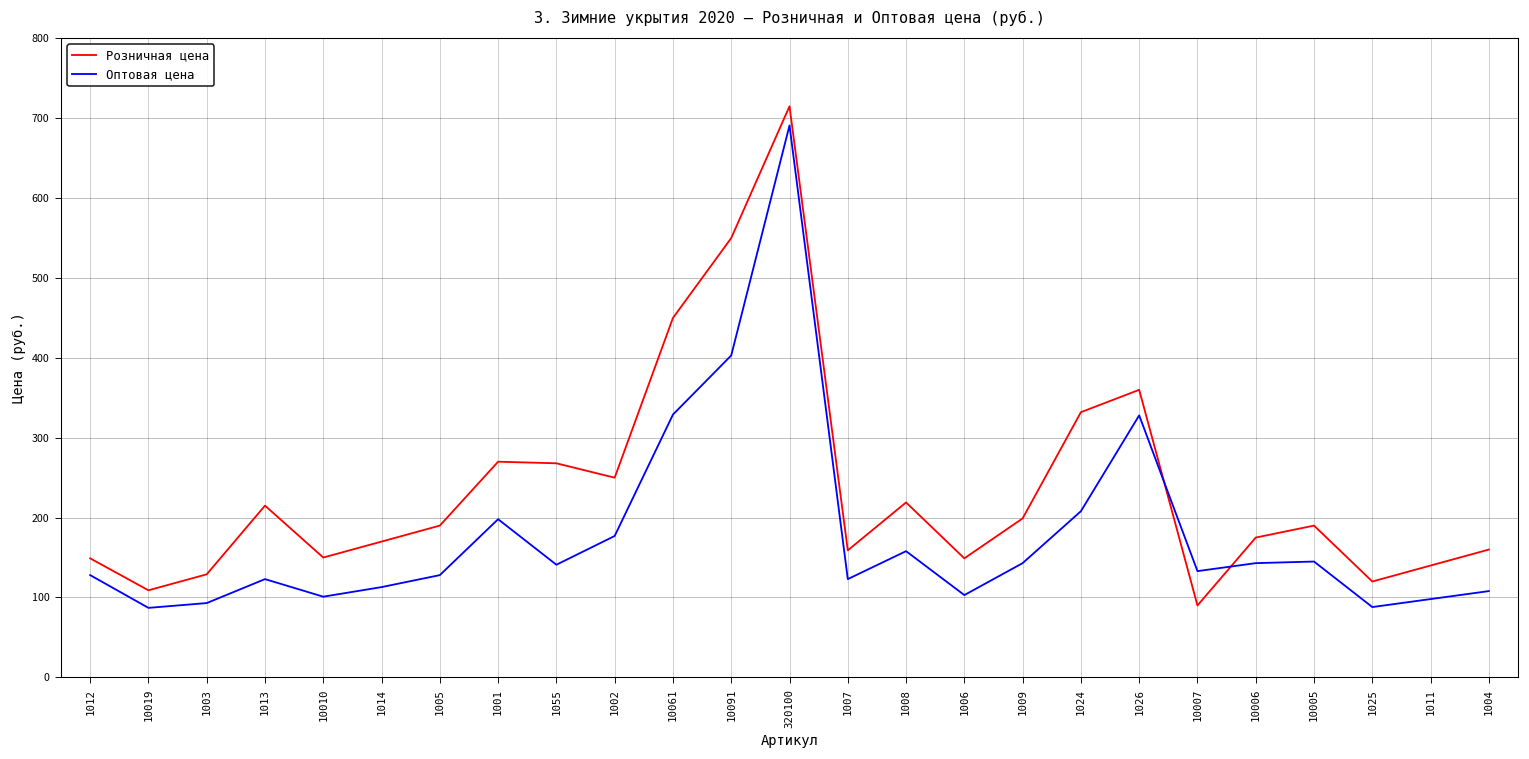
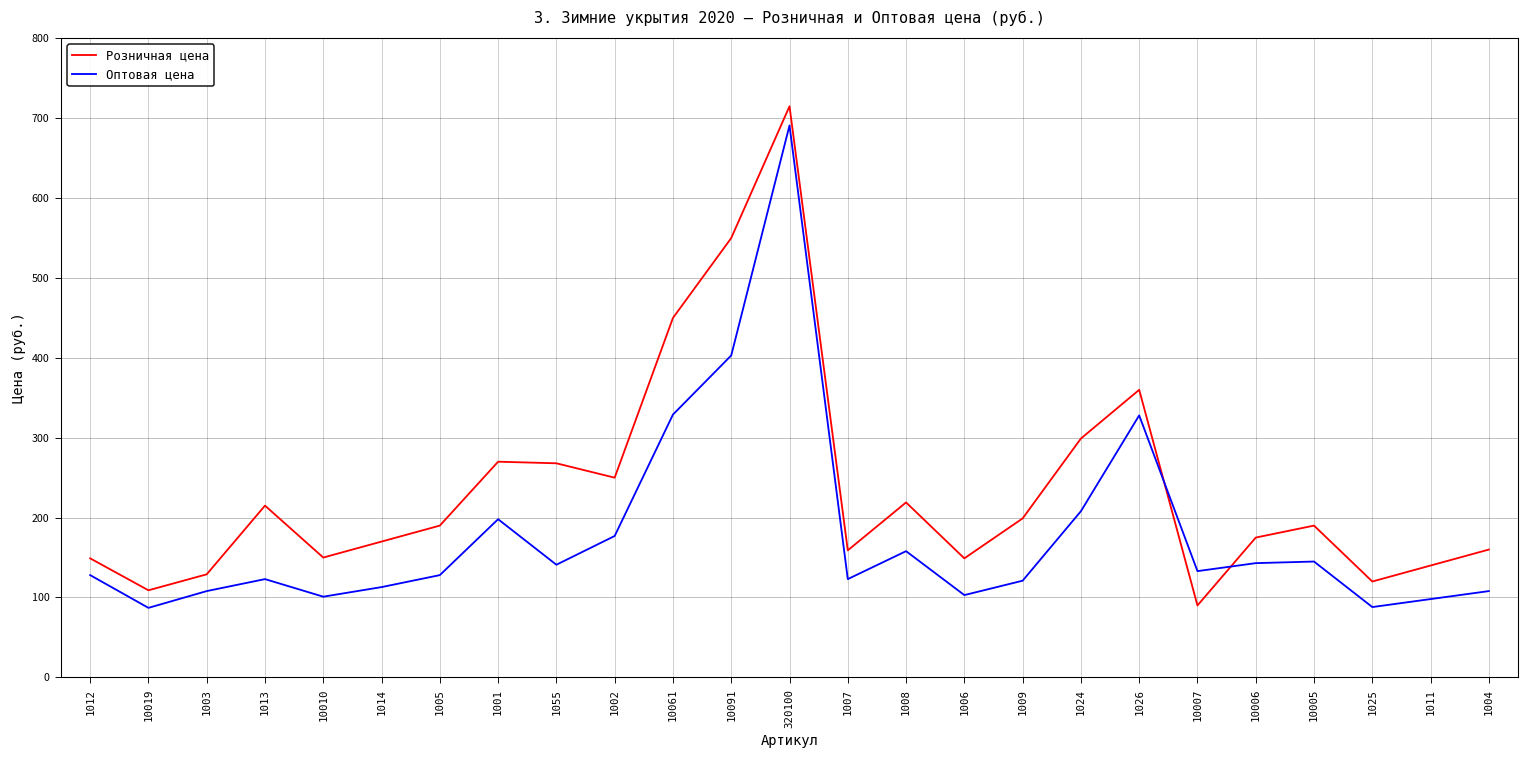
Оптовая цена, 1003: 90 -> 110
Оптовая цена, 1009: 140 -> 120
Розничная цена, 1024: 330 -> 300
